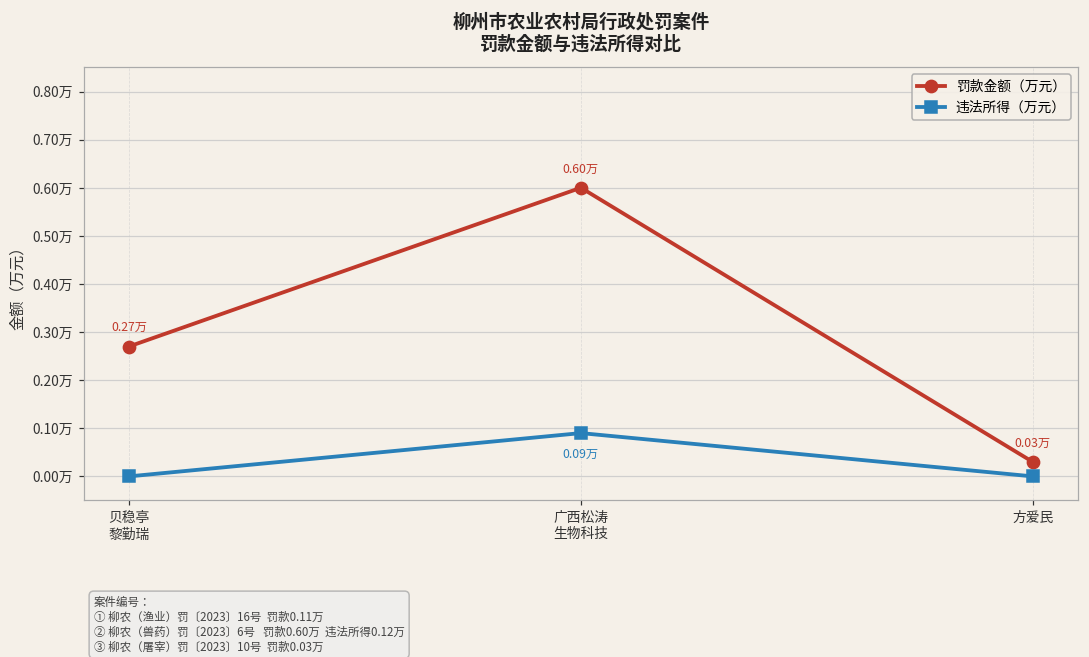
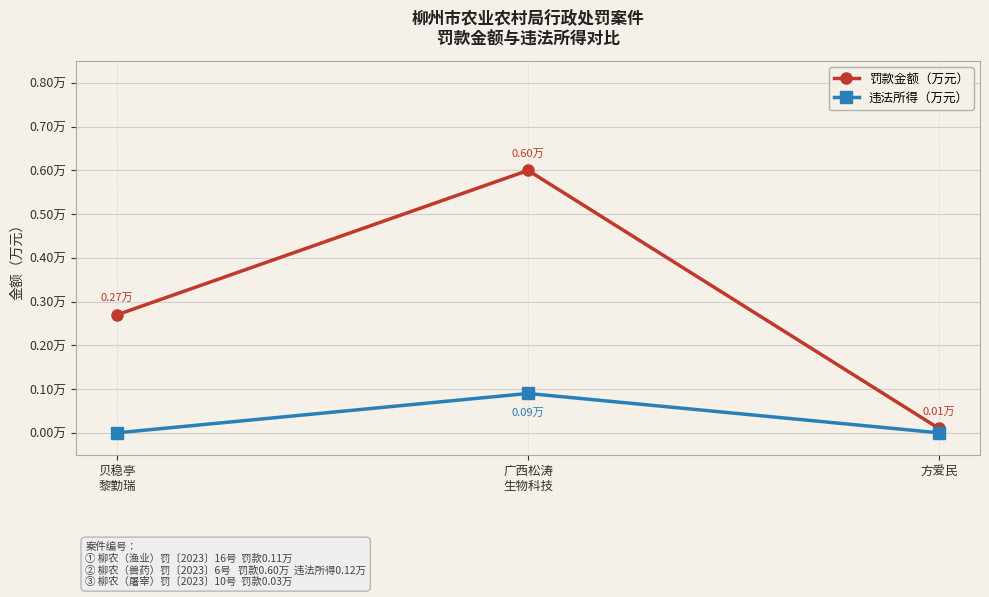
罚款金额（万元）, 方爱民: 0.03万 -> 0.01万
